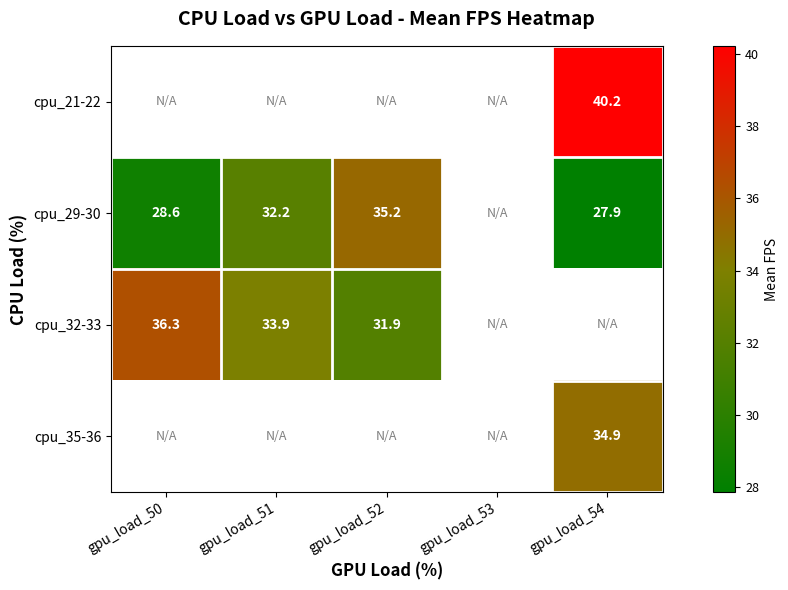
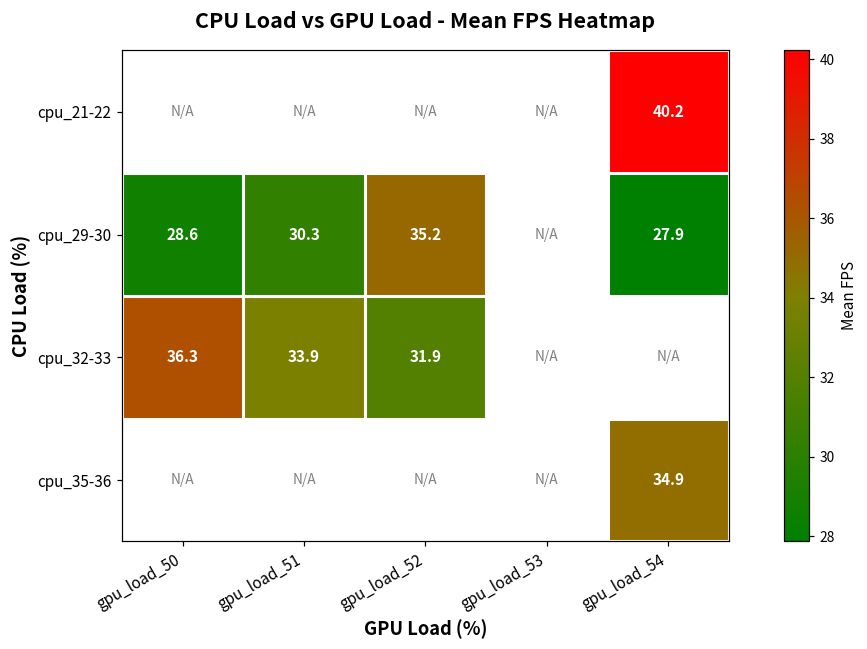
cpu_29-30, gpu_load_51: 32.2 -> 30.3
